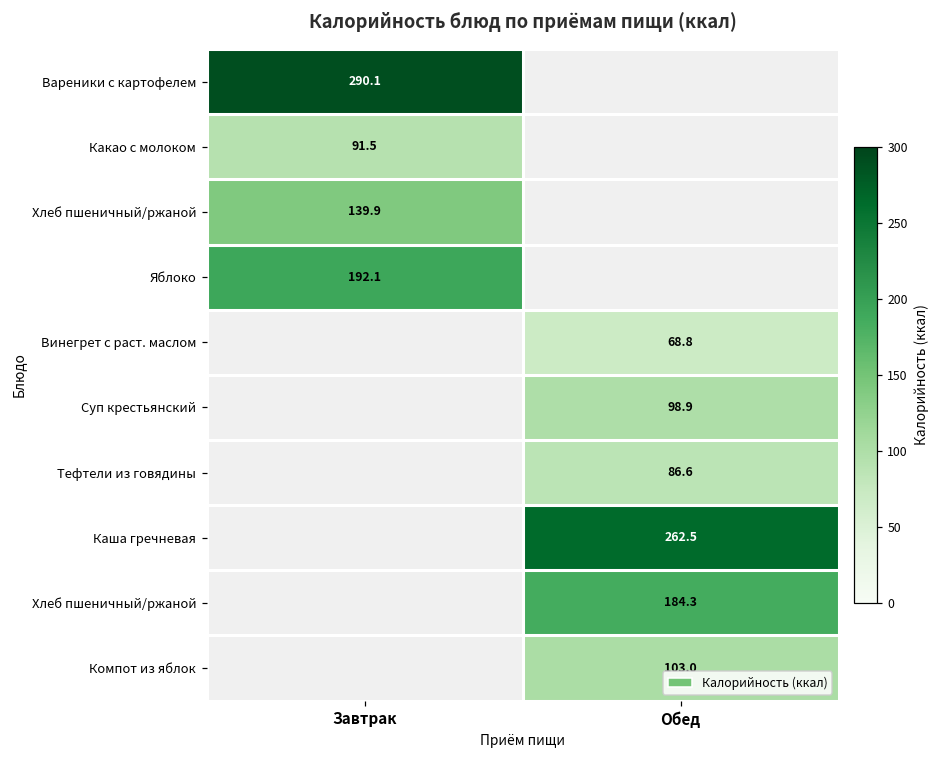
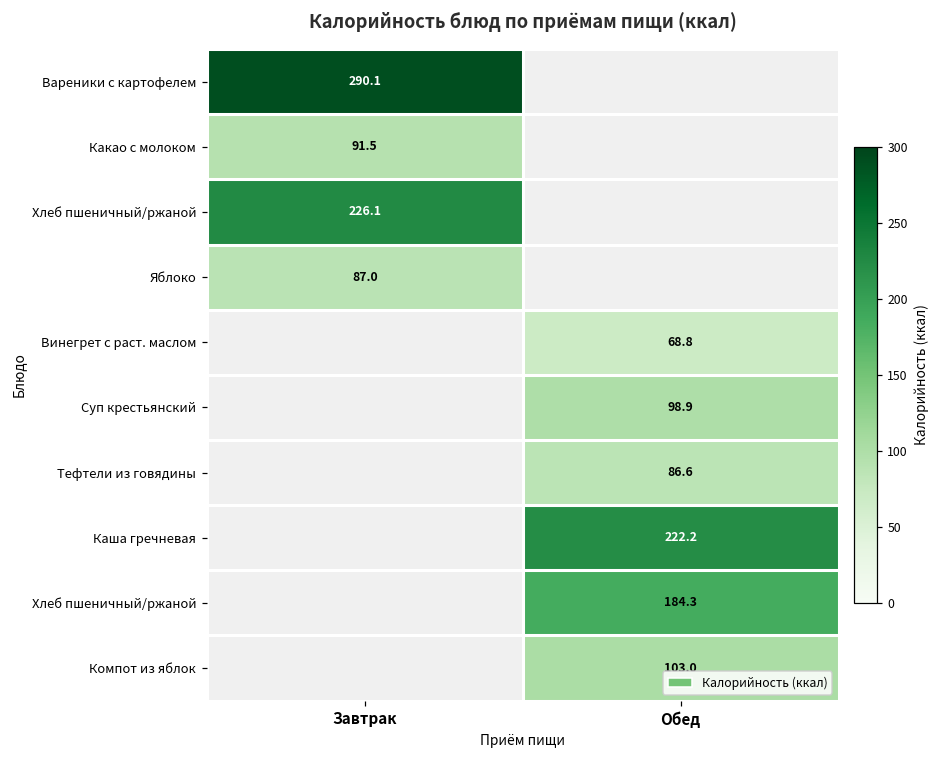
Хлеб пшеничный/ржаной, Завтрак: 139.9 -> 226.1
Яблоко, Завтрак: 192.1 -> 87.0
Каша гречневая, Обед: 262.5 -> 222.2
